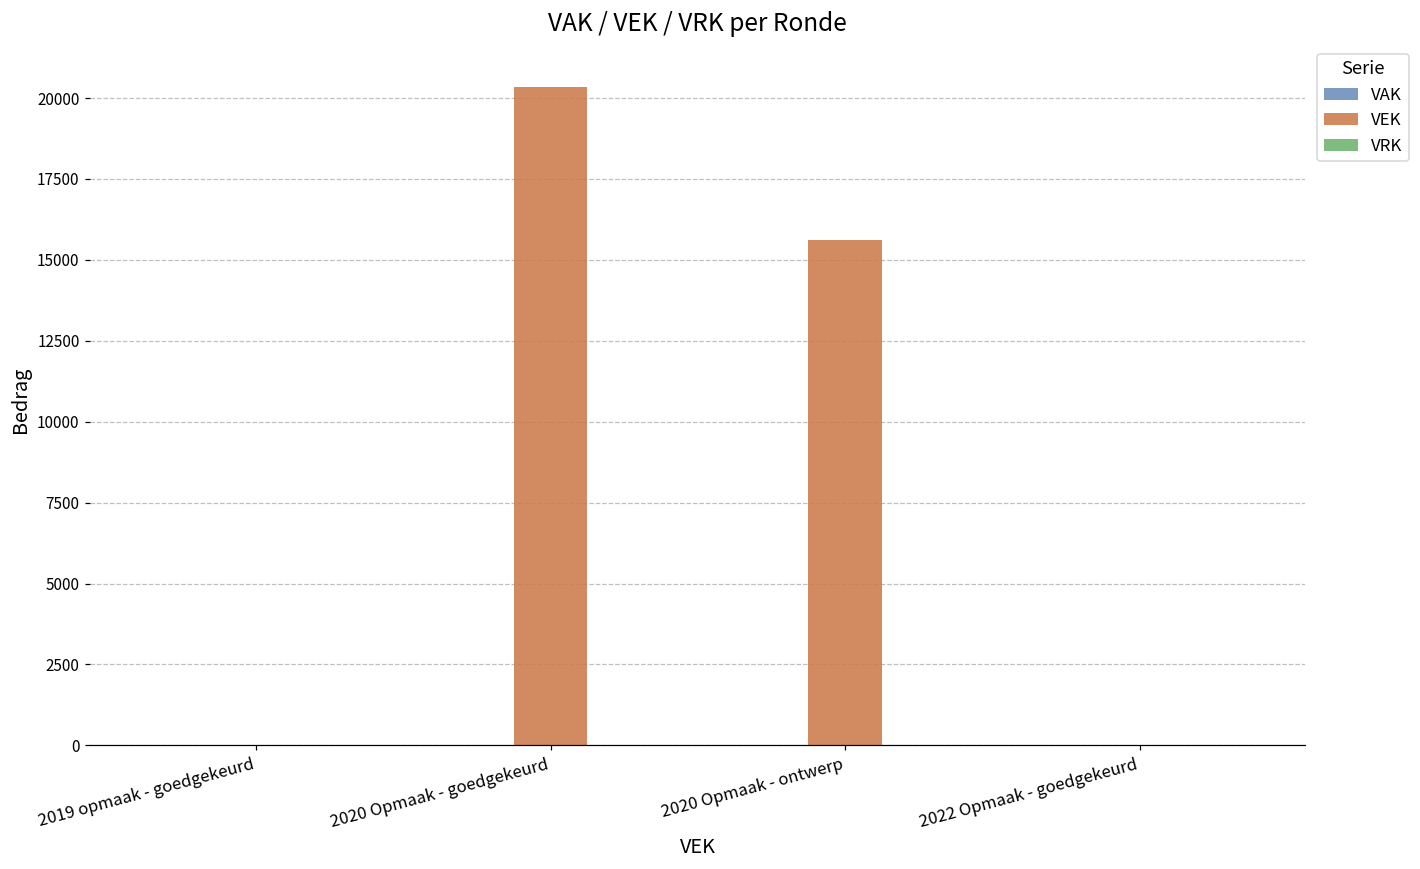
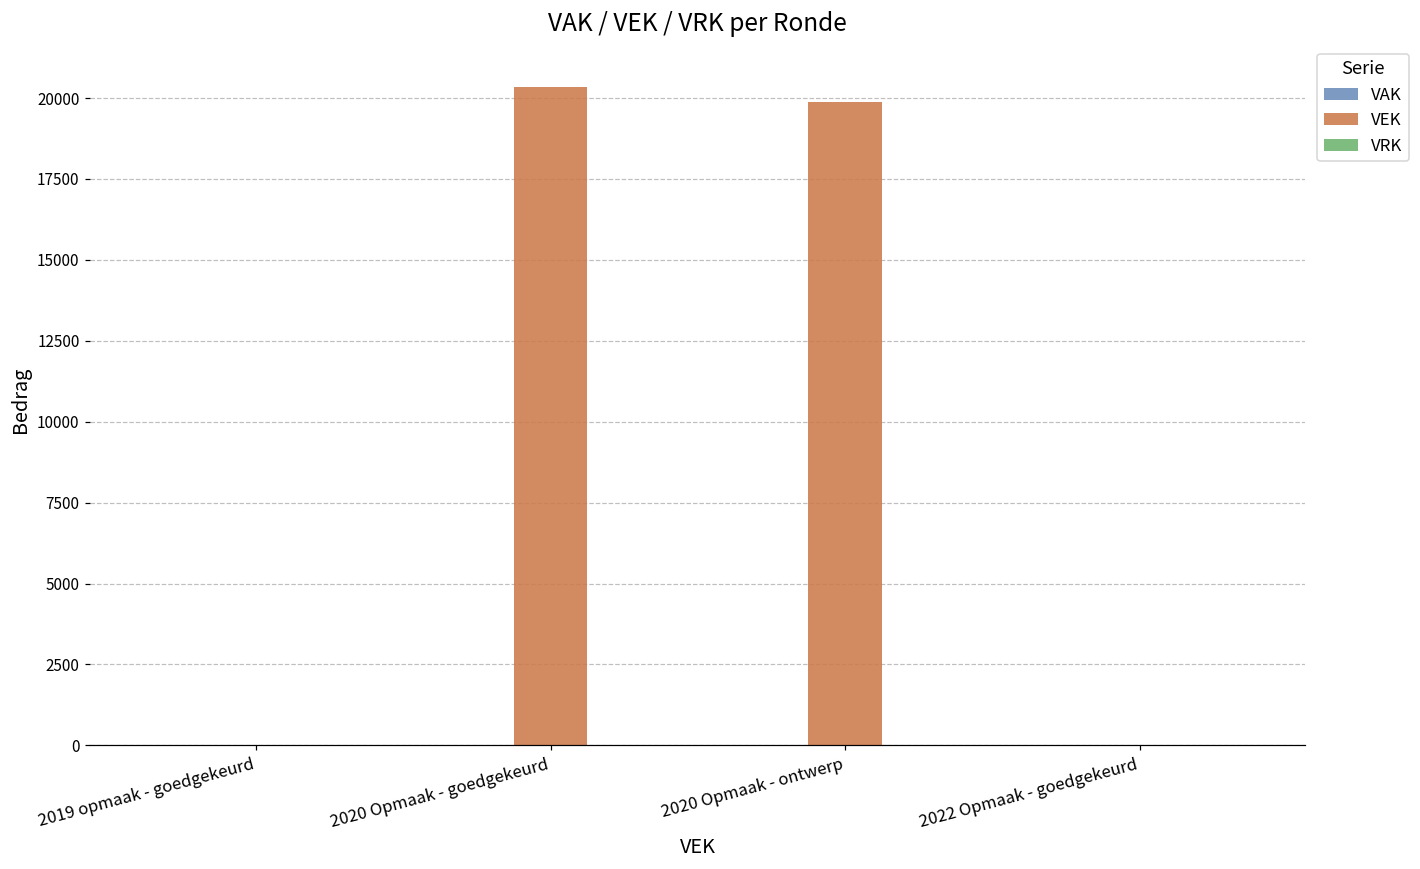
VEK, 2020 Opmaak - ontwerp: 15600 -> 19900
